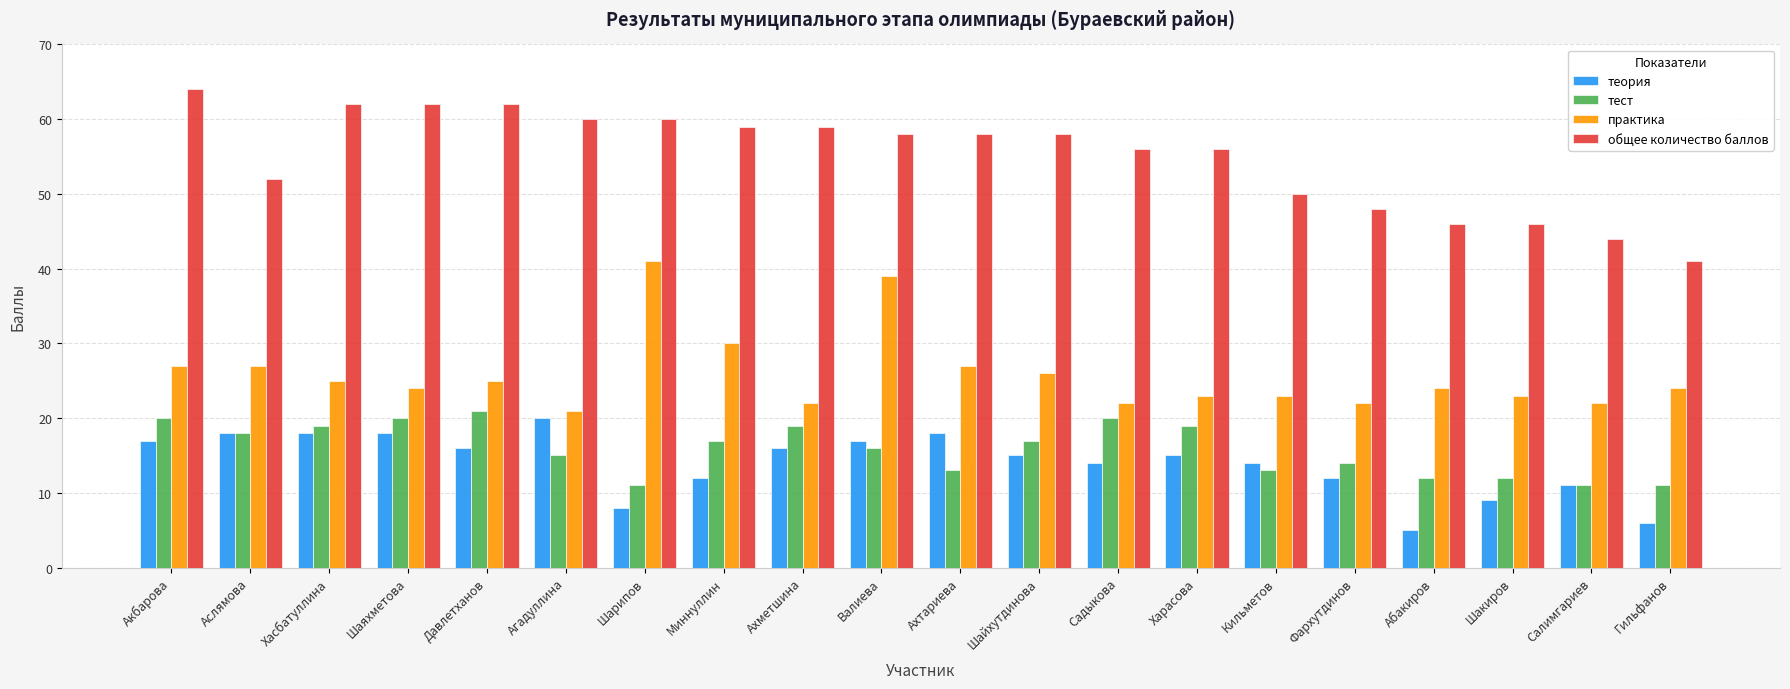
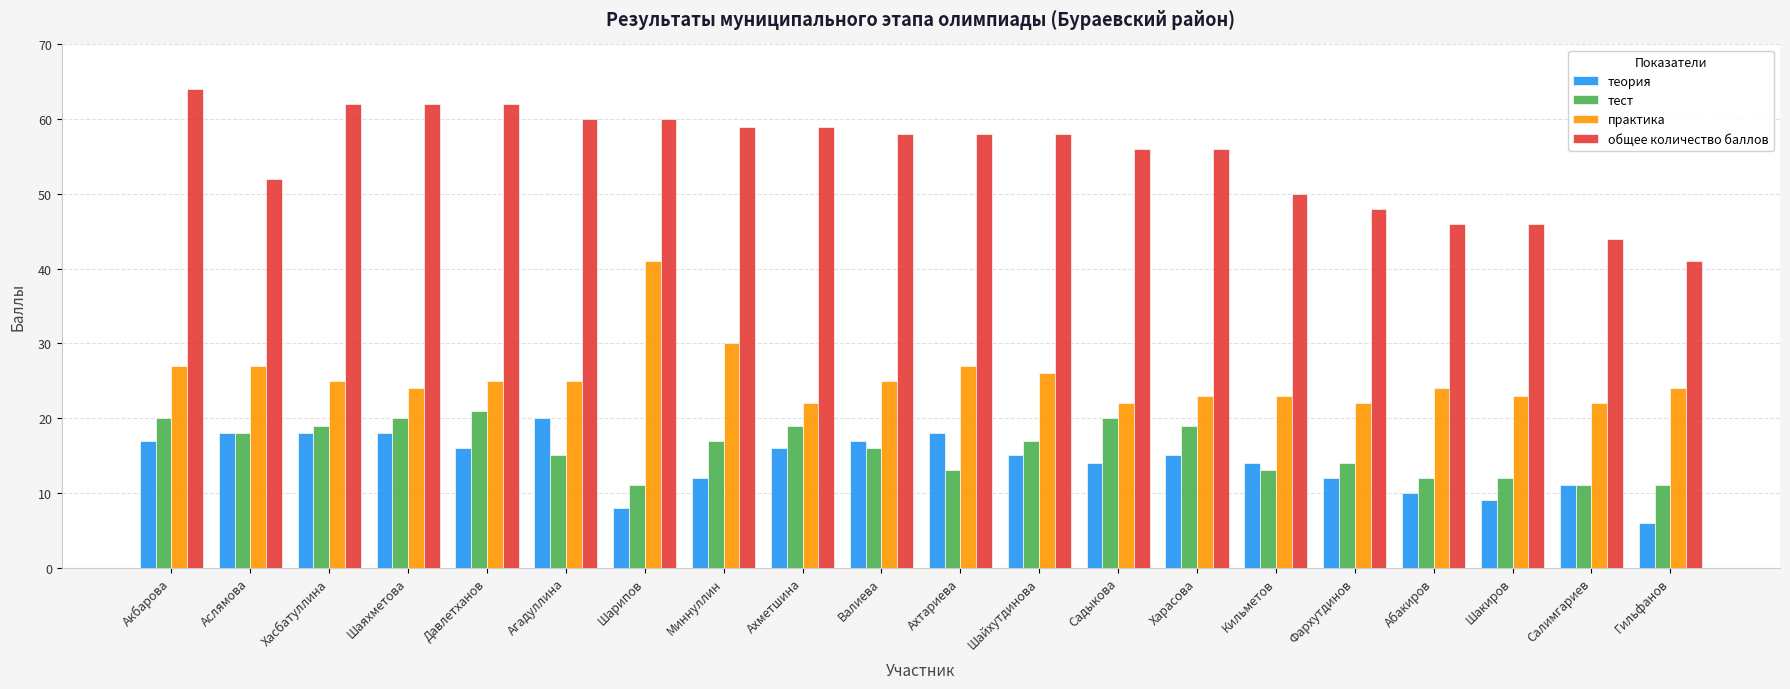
практика, Агадуллина: 21 -> 25
практика, Валиева: 39 -> 25
теория, Абакиров: 5 -> 10
